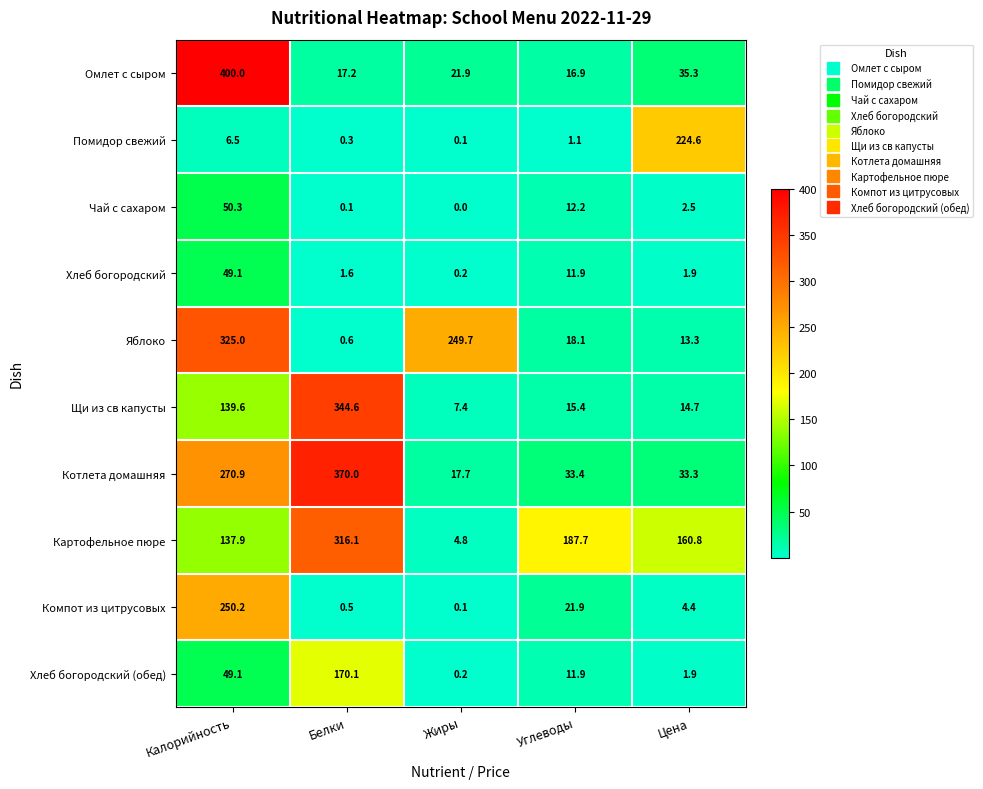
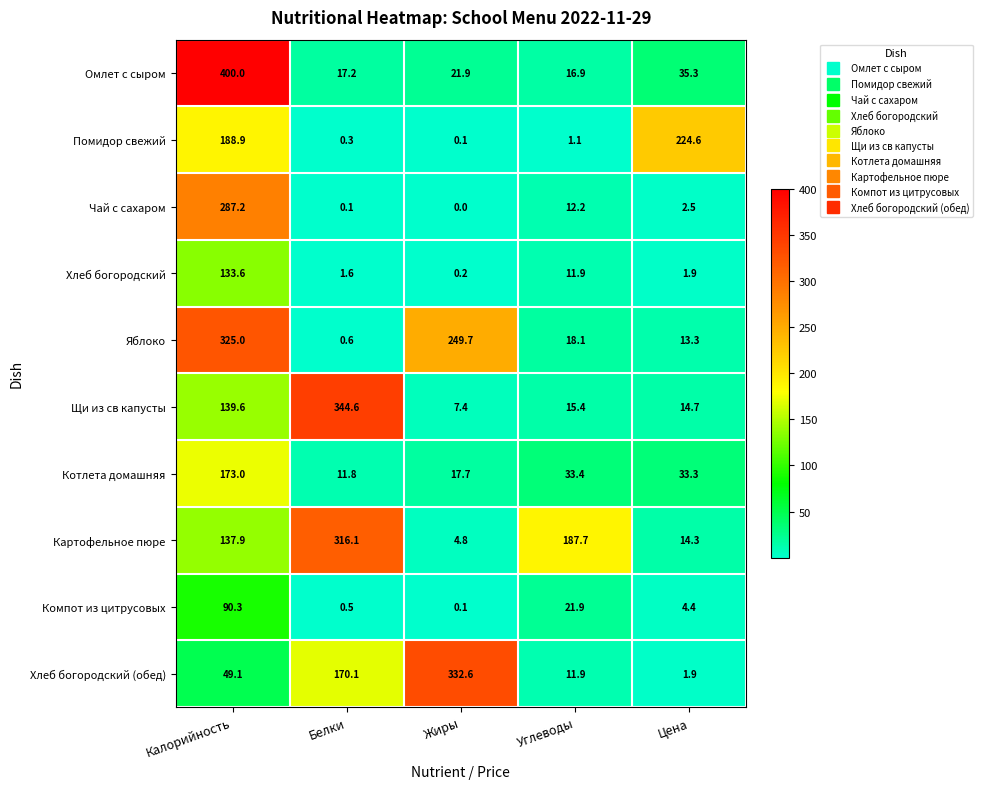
Помидор свежий, Калорийность: 6.5 -> 188.9
Чай с сахаром, Калорийность: 50.3 -> 287.2
Хлеб богородский, Калорийность: 49.1 -> 133.6
Котлета домашняя, Калорийность: 270.9 -> 173.0
Котлета домашняя, Белки: 370.0 -> 11.8
Картофельное пюре, Цена: 160.8 -> 14.3
Компот из цитрусовых, Калорийность: 250.2 -> 90.3
Хлеб богородский (обед), Жиры: 0.2 -> 332.6
